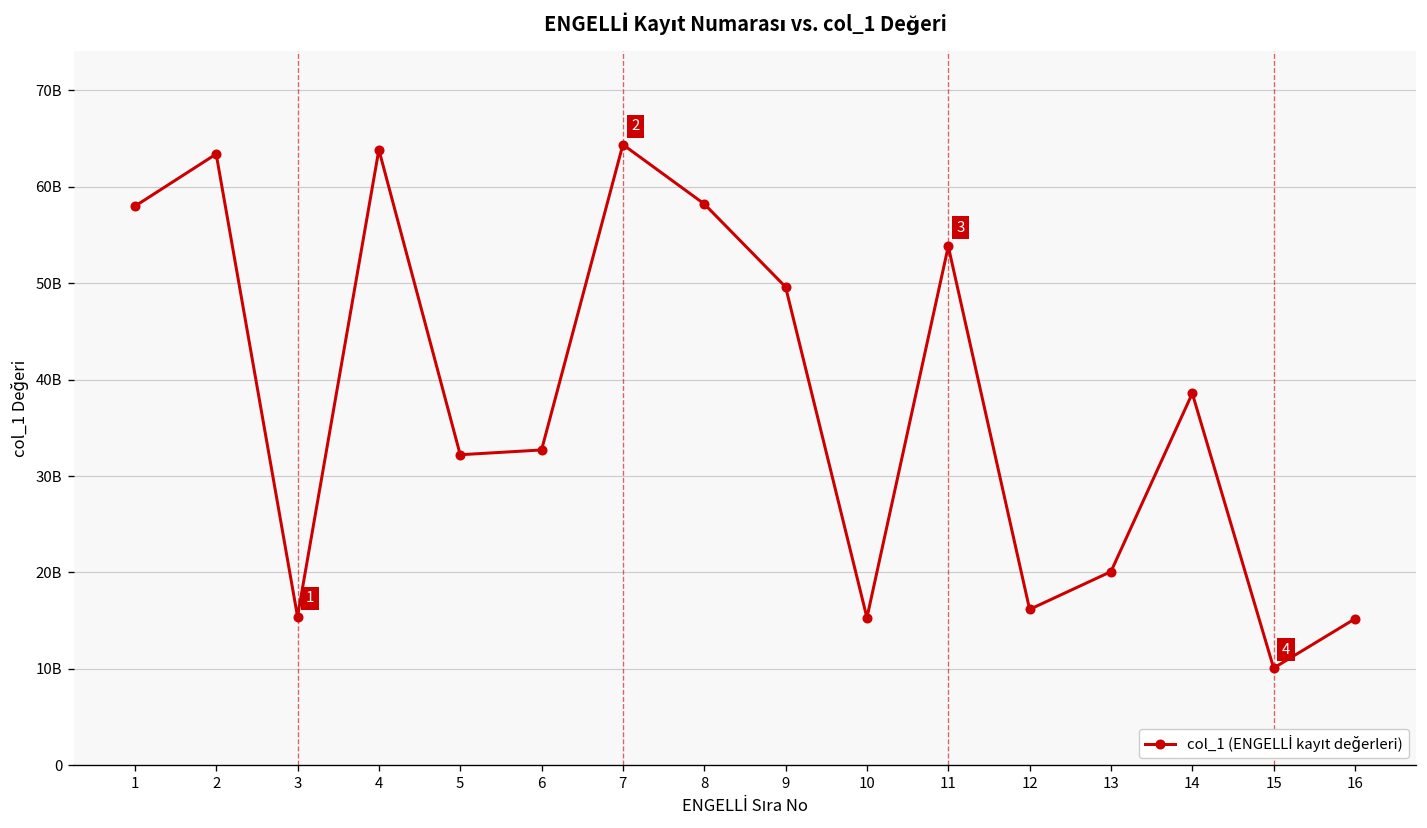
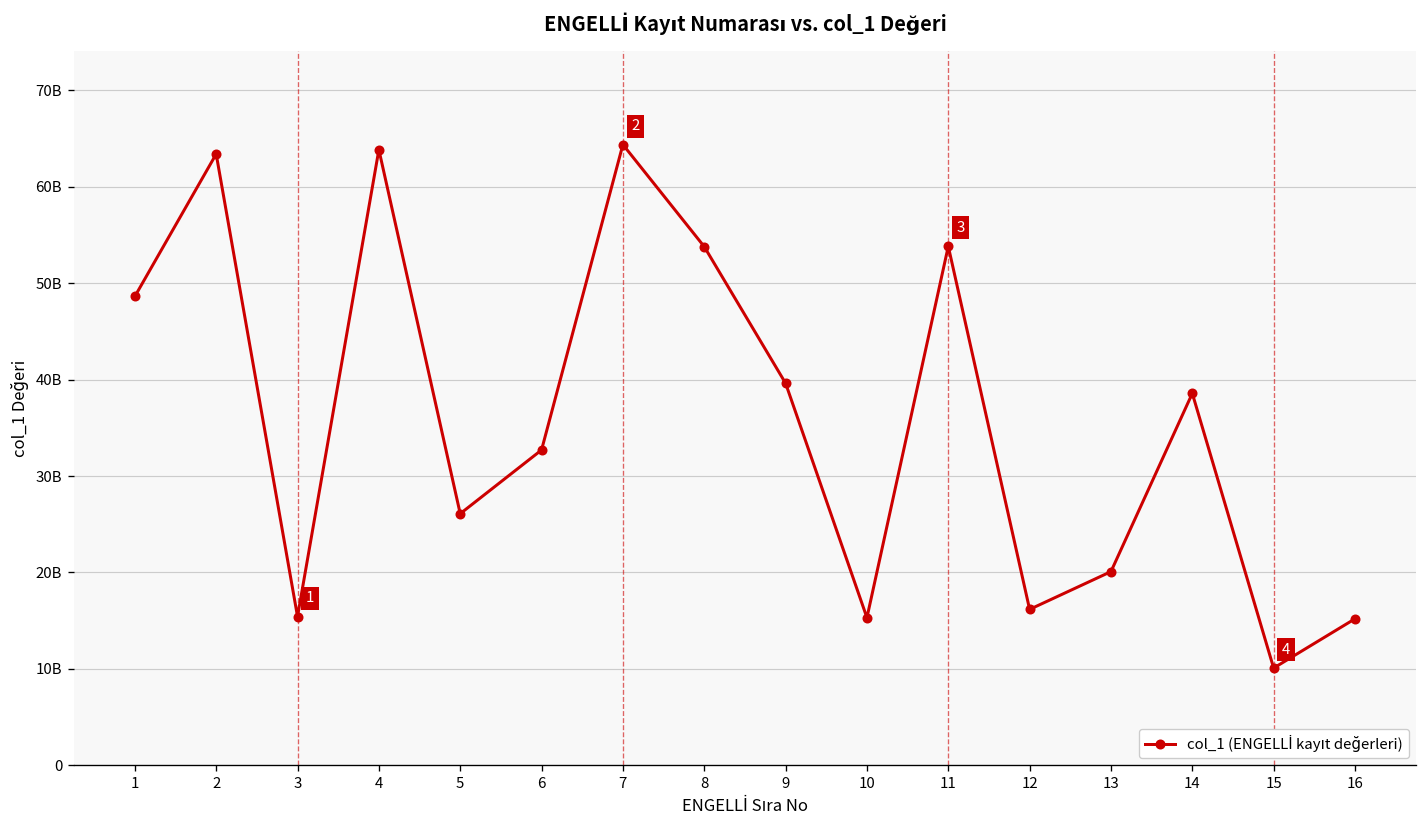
1: 58000000000 -> 49000000000
5: 32000000000 -> 26000000000
8: 58000000000 -> 54000000000
9: 50000000000 -> 40000000000
